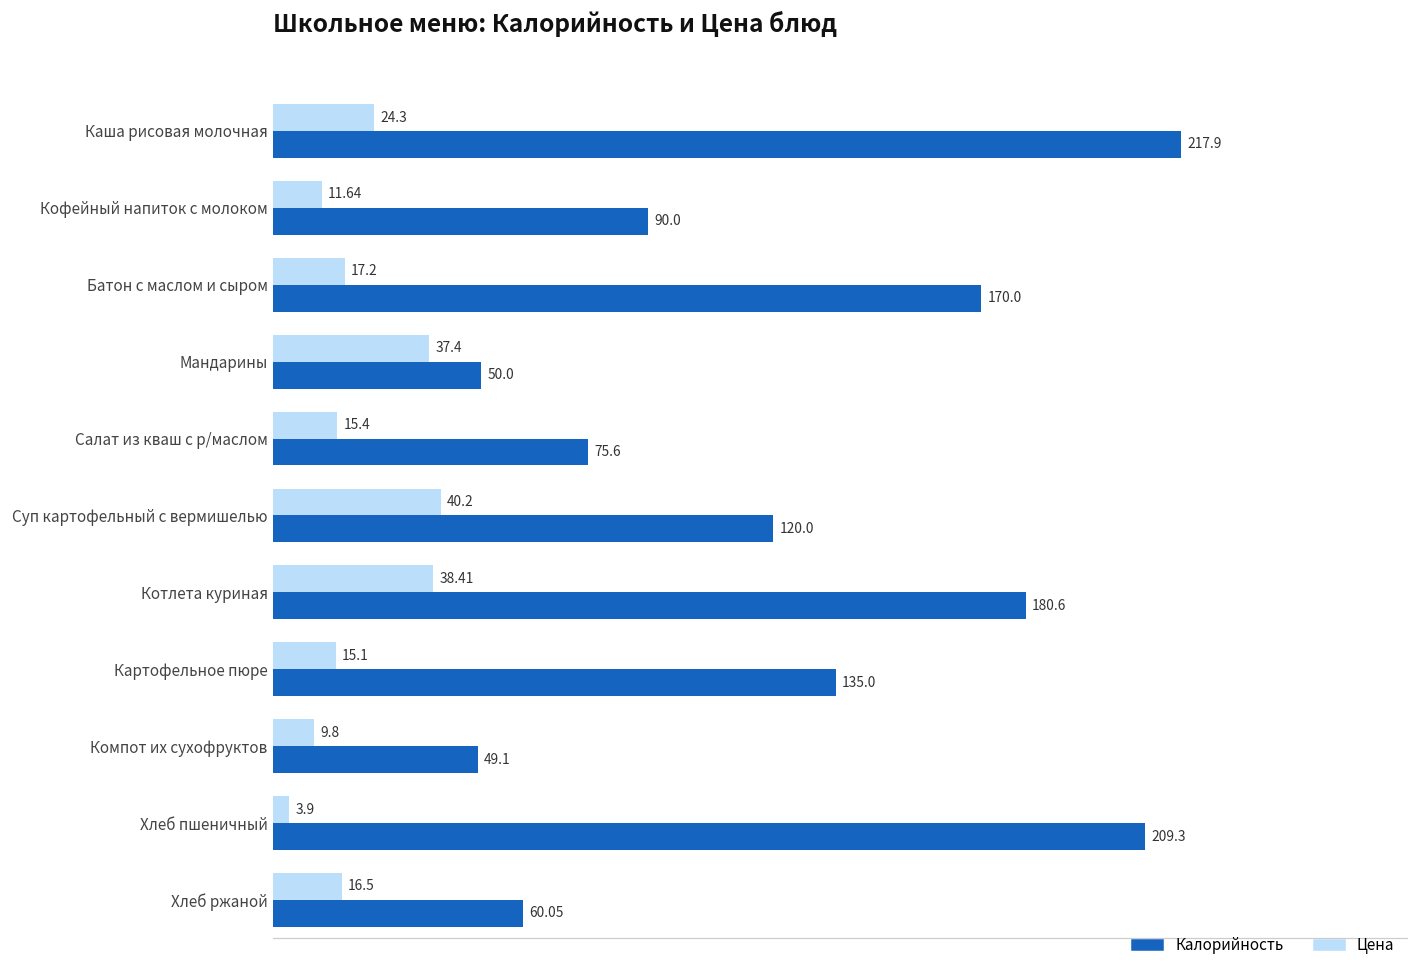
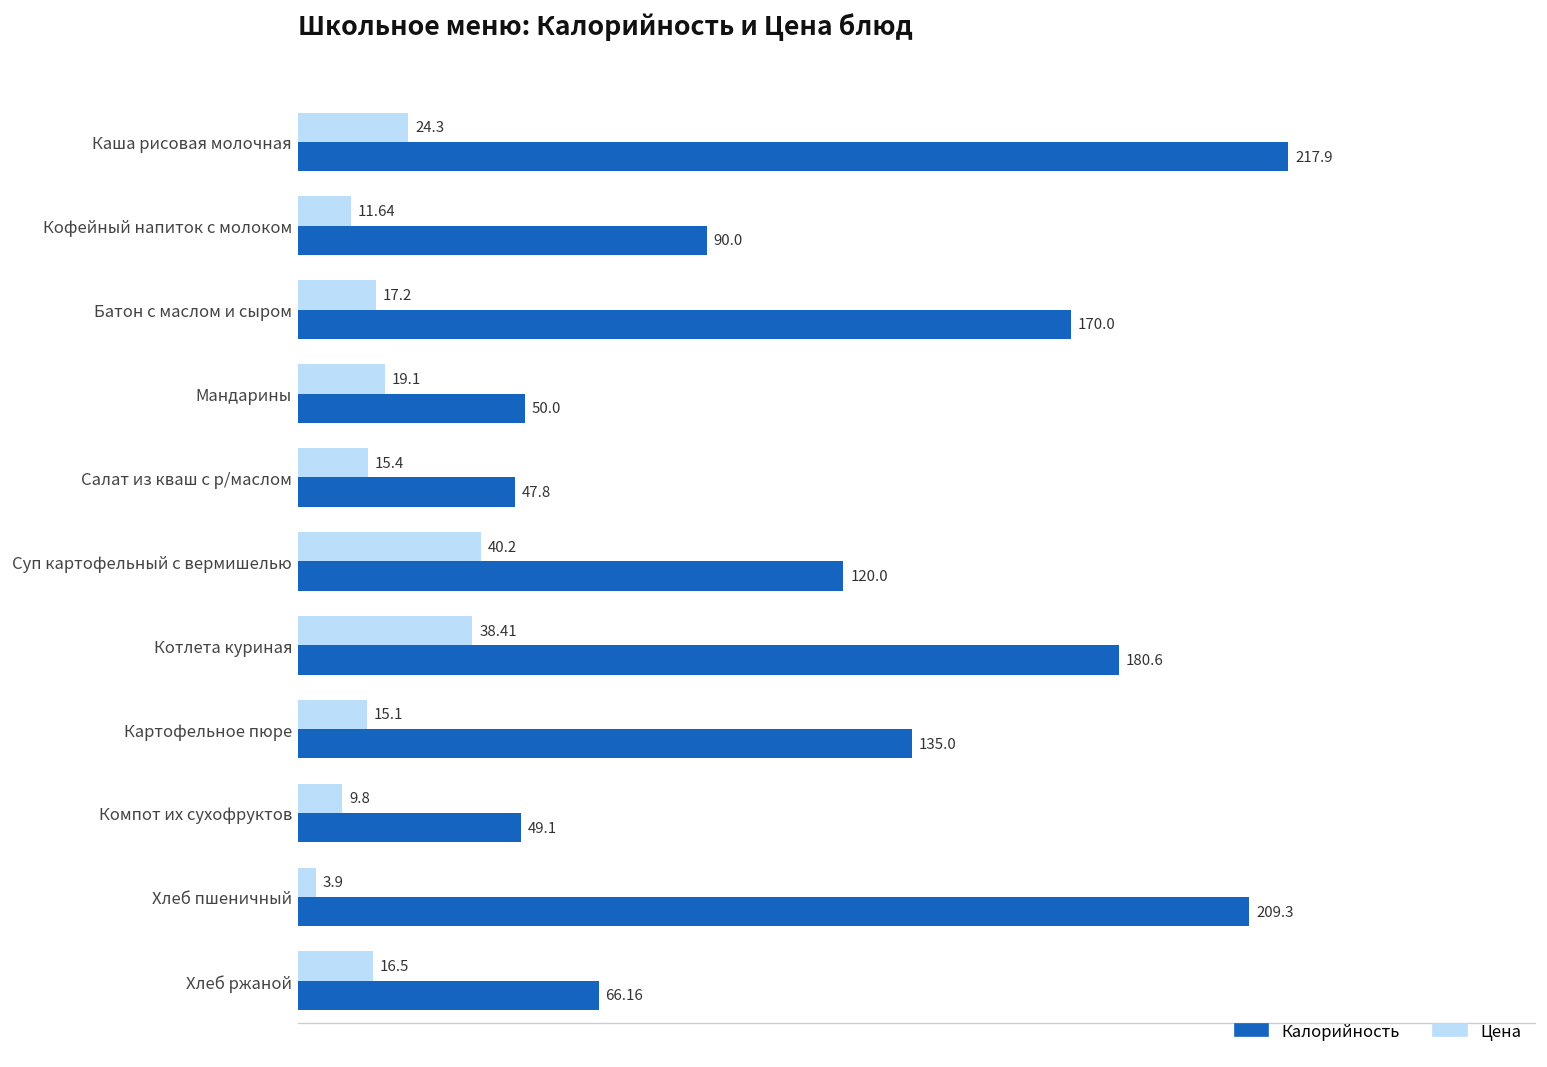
Цена, Мандарины: 37.4 -> 19.1
Калорийность, Салат из кваш с р/маслом: 75.6 -> 47.8
Калорийность, Хлеб ржаной: 60.05 -> 66.16
